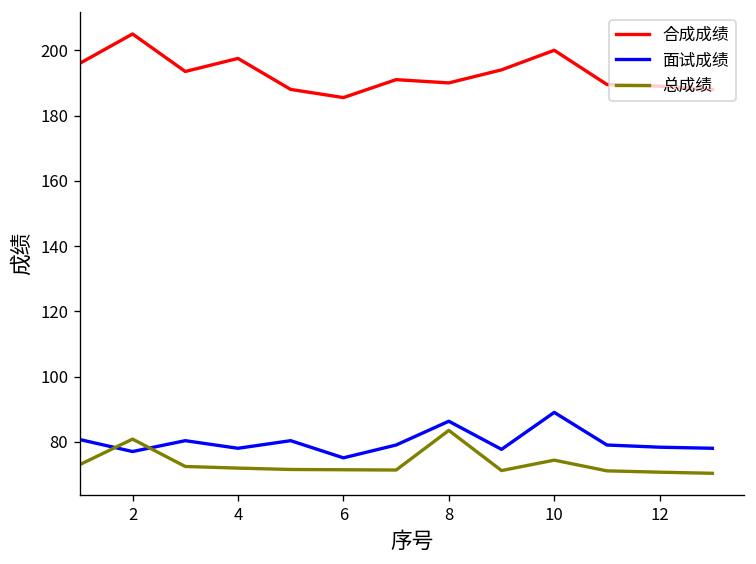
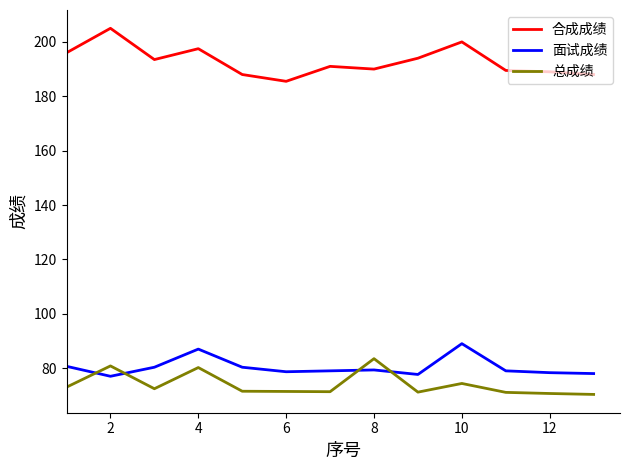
面试成绩, 4: 78 -> 87
总成绩, 4: 72 -> 80
面试成绩, 6: 75 -> 79
面试成绩, 8: 86 -> 79
